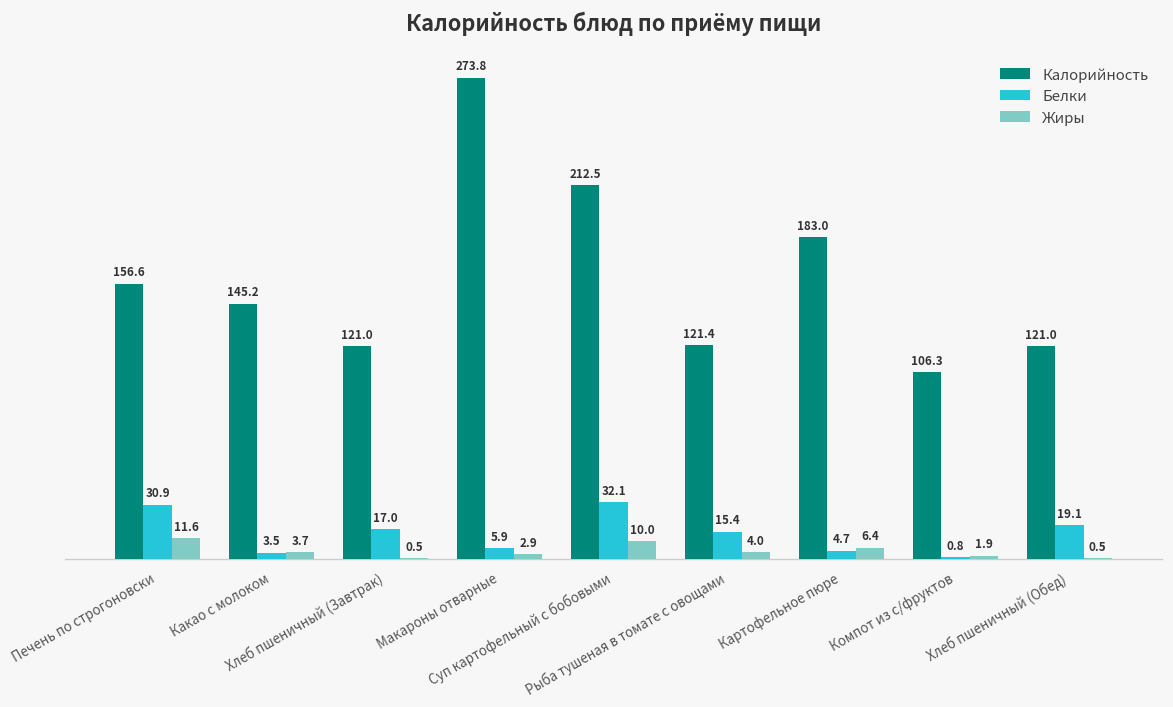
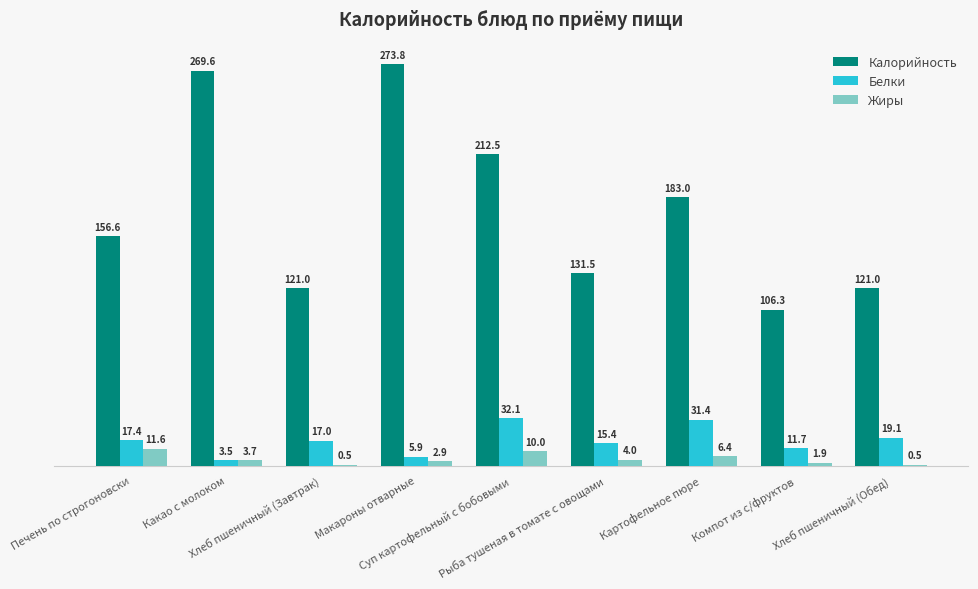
Белки, Печень по строгоновски: 30.9 -> 17.4
Калорийность, Какао с молоком: 145.2 -> 269.6
Калорийность, Рыба тушеная в томате с овощами: 121.4 -> 131.5
Белки, Картофельное пюре: 4.7 -> 31.4
Белки, Компот из с/фруктов: 0.8 -> 11.7
